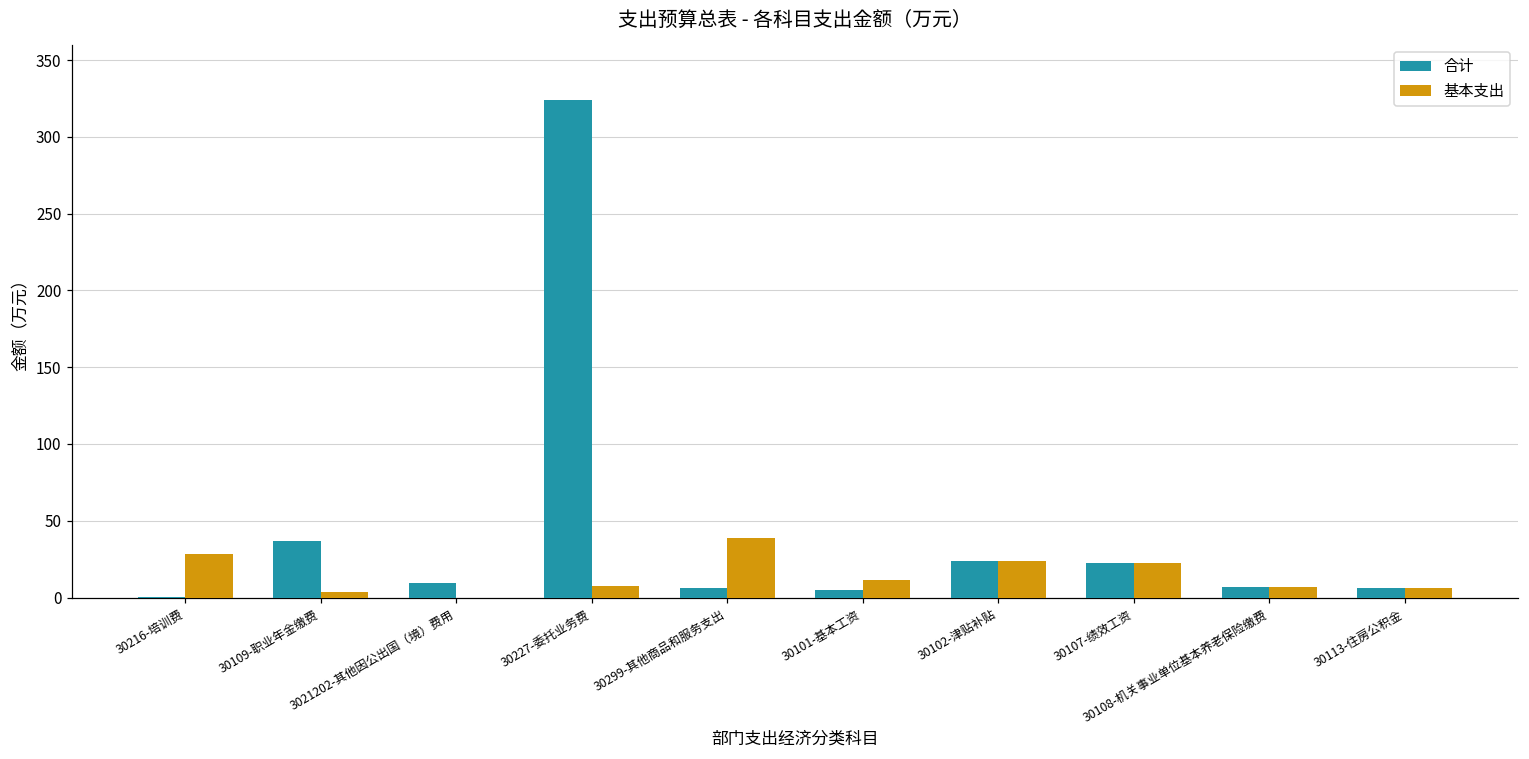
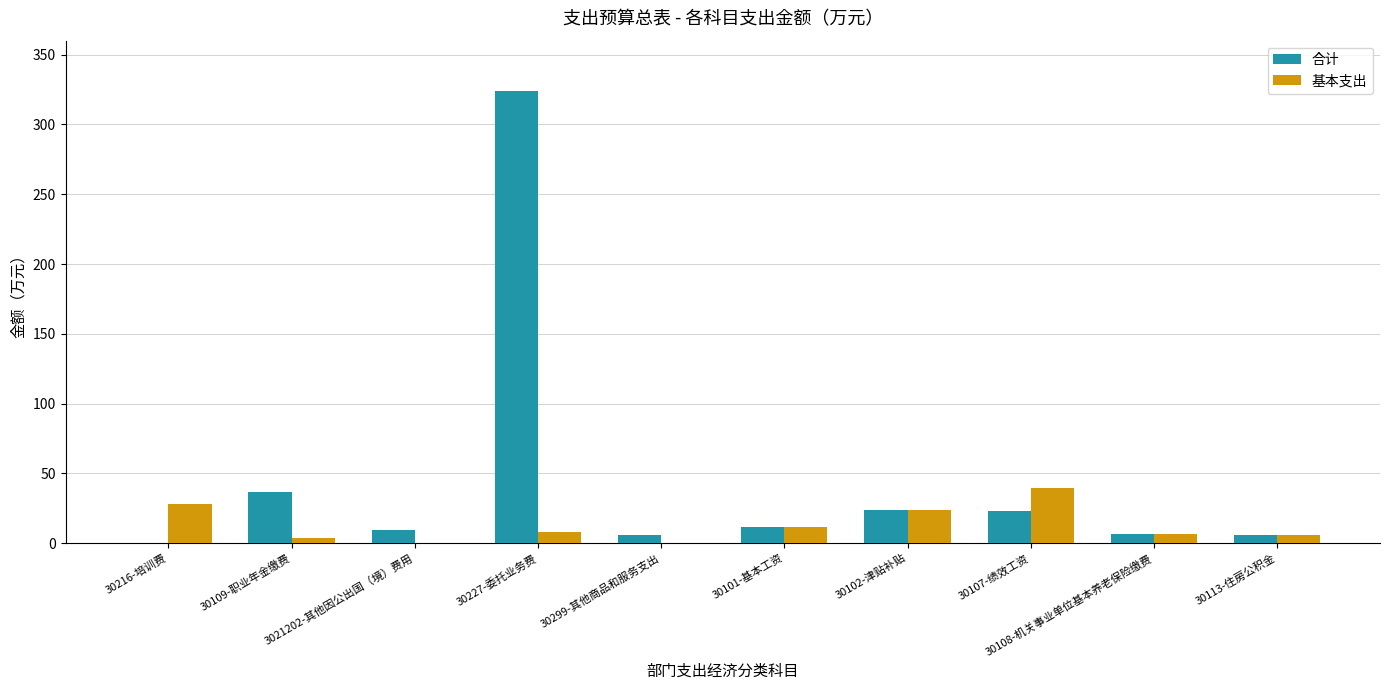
基本支出, 30299-其他商品和服务支出: 39 -> 0
合计, 30101-基本工资: 5 -> 12
基本支出, 30107-绩效工资: 23 -> 40
